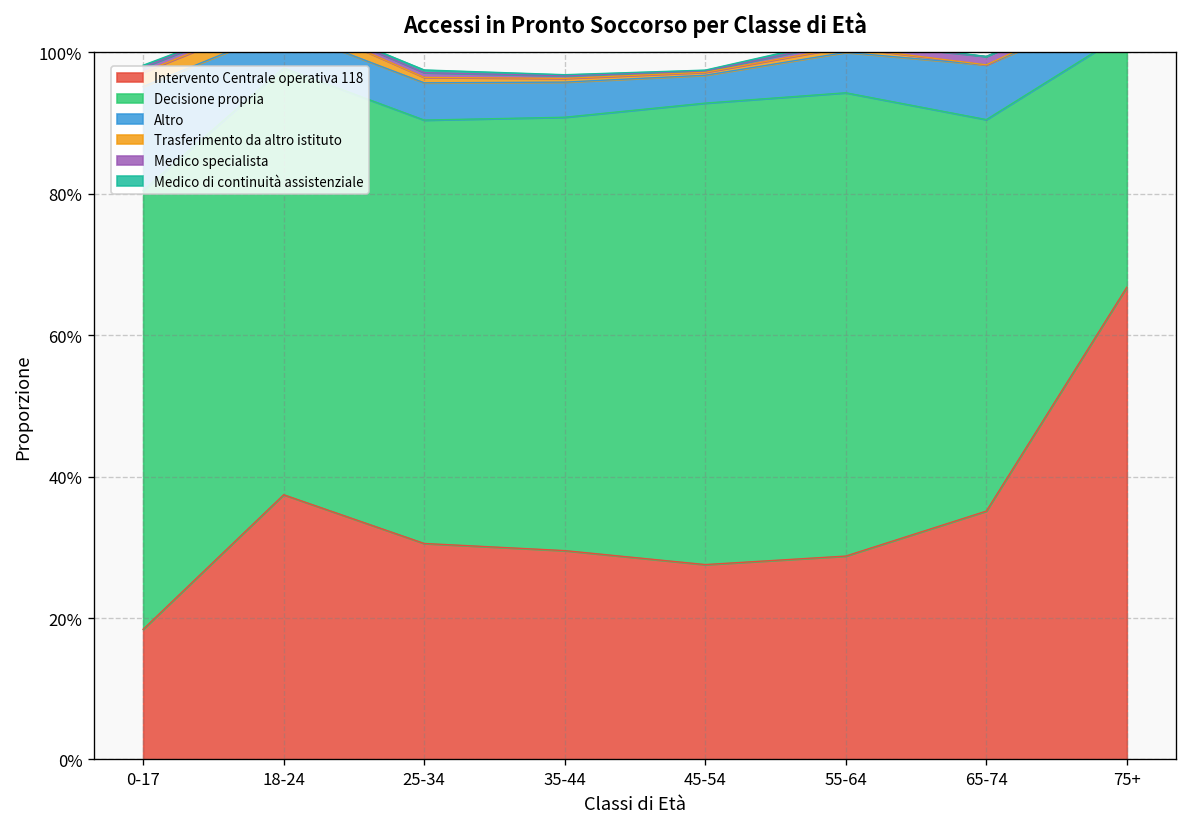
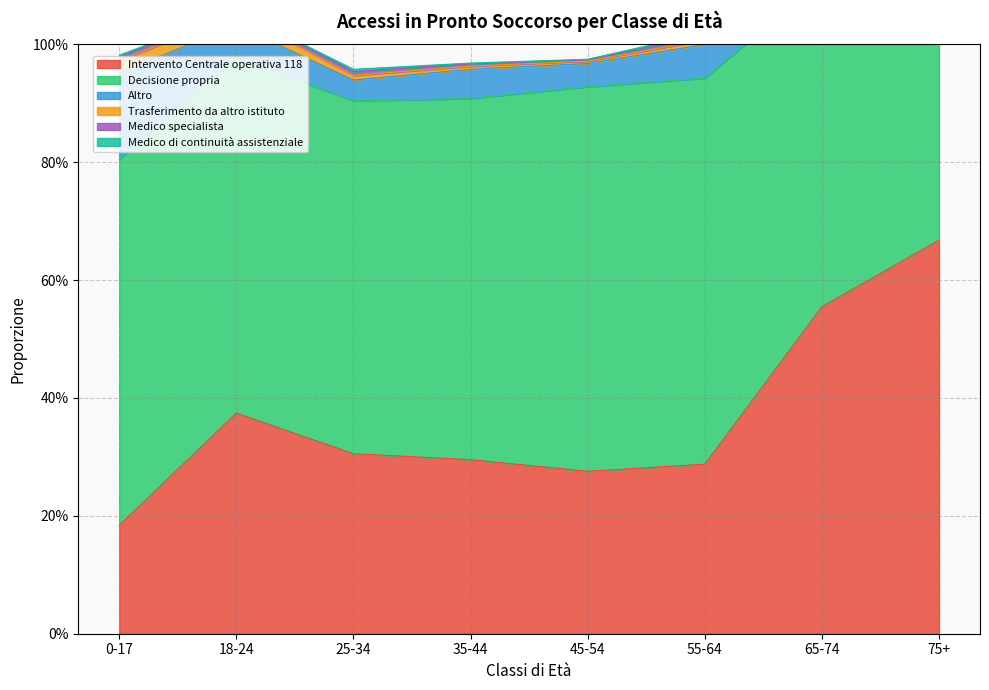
Altro, 25-34: 5% -> 4%
Intervento Centrale operativa 118, 65-74: 35% -> 55%
